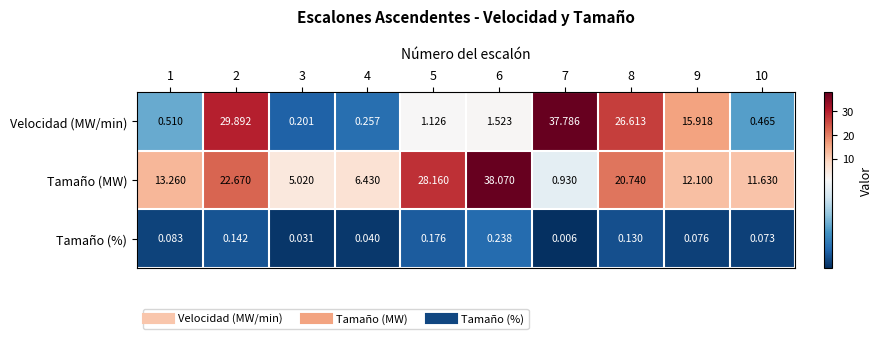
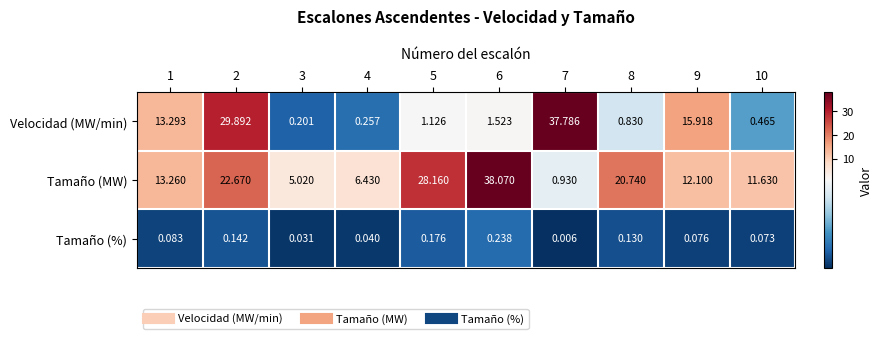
Velocidad (MW/min), 1: 0.510 -> 13.293
Velocidad (MW/min), 8: 26.613 -> 0.830
